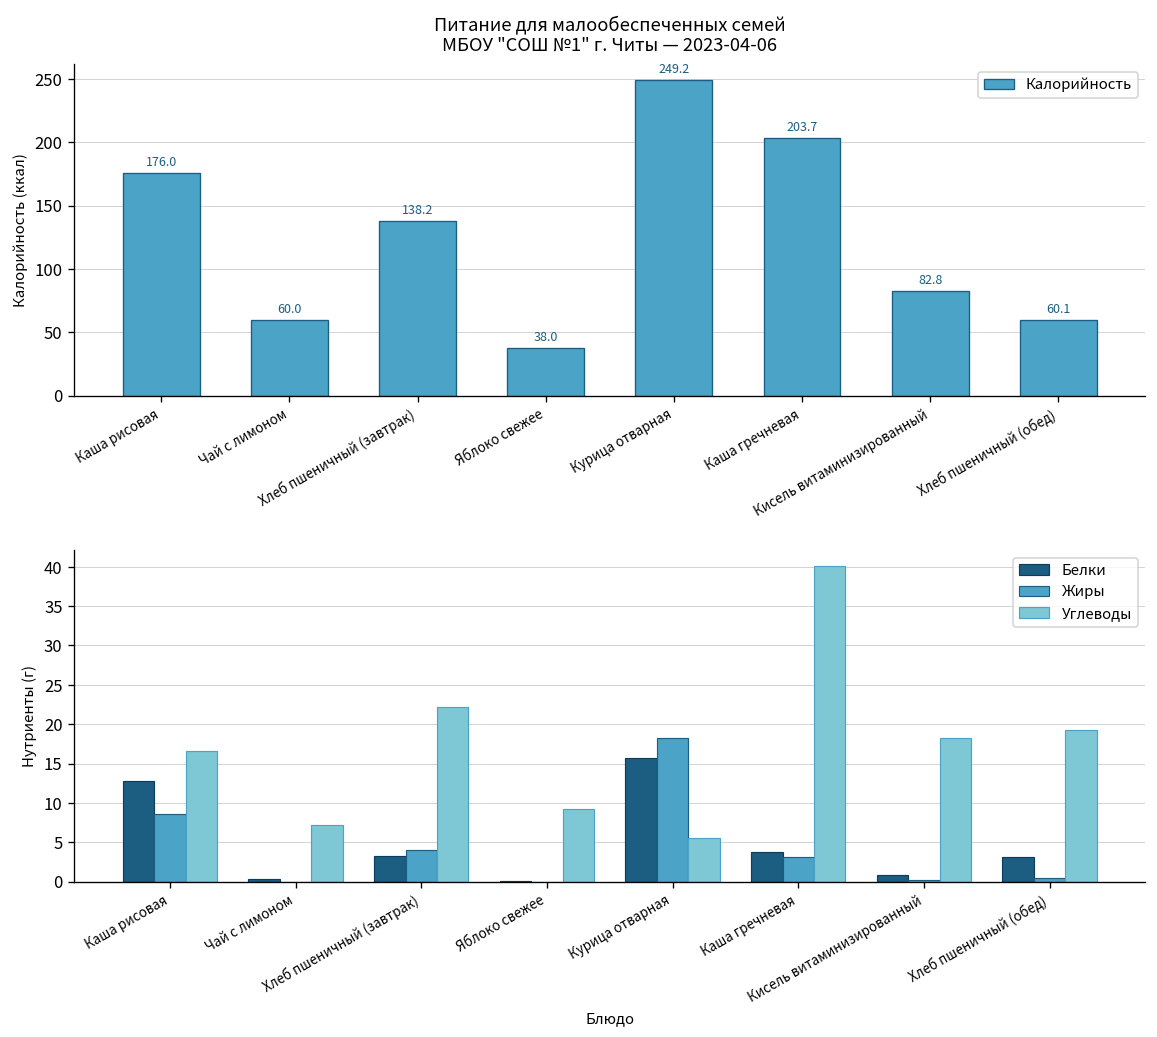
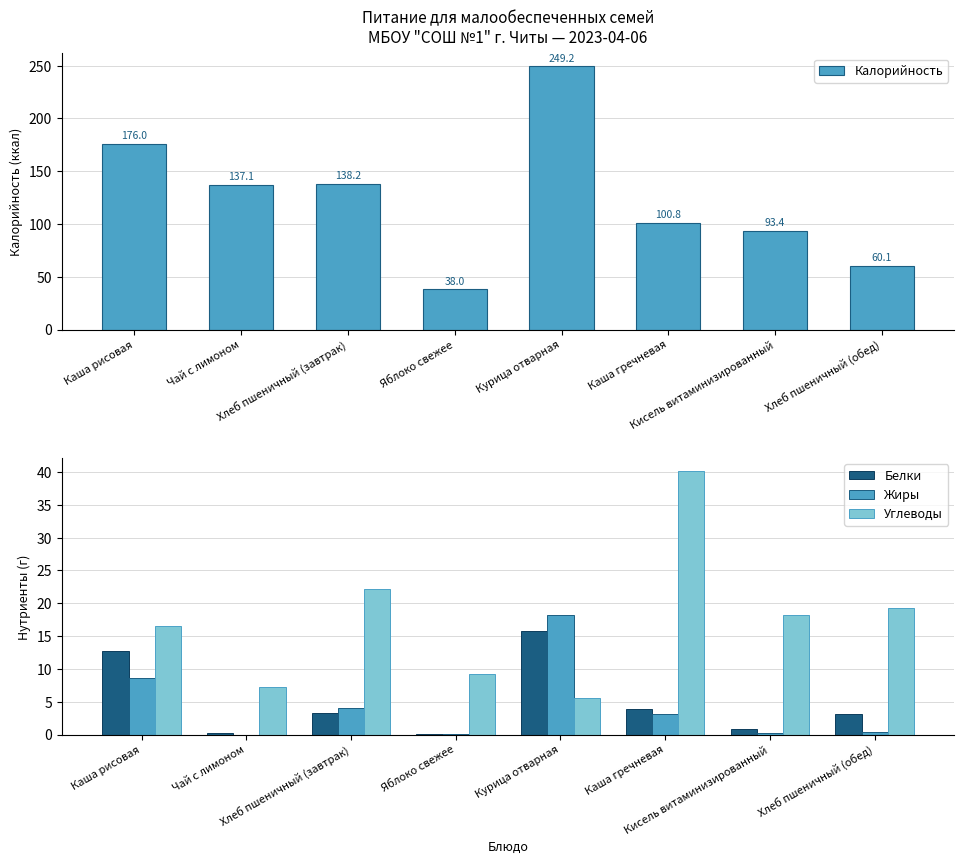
Питание для малообеспеченных семей МБОУ "СОШ №1" г. Читы — 2023-04-06, Чай с лимоном: 60.0 -> 137.1
Питание для малообеспеченных семей МБОУ "СОШ №1" г. Читы — 2023-04-06, Каша гречневая: 203.7 -> 100.8
Питание для малообеспеченных семей МБОУ "СОШ №1" г. Читы — 2023-04-06, Кисель витаминизированный: 82.8 -> 93.4
